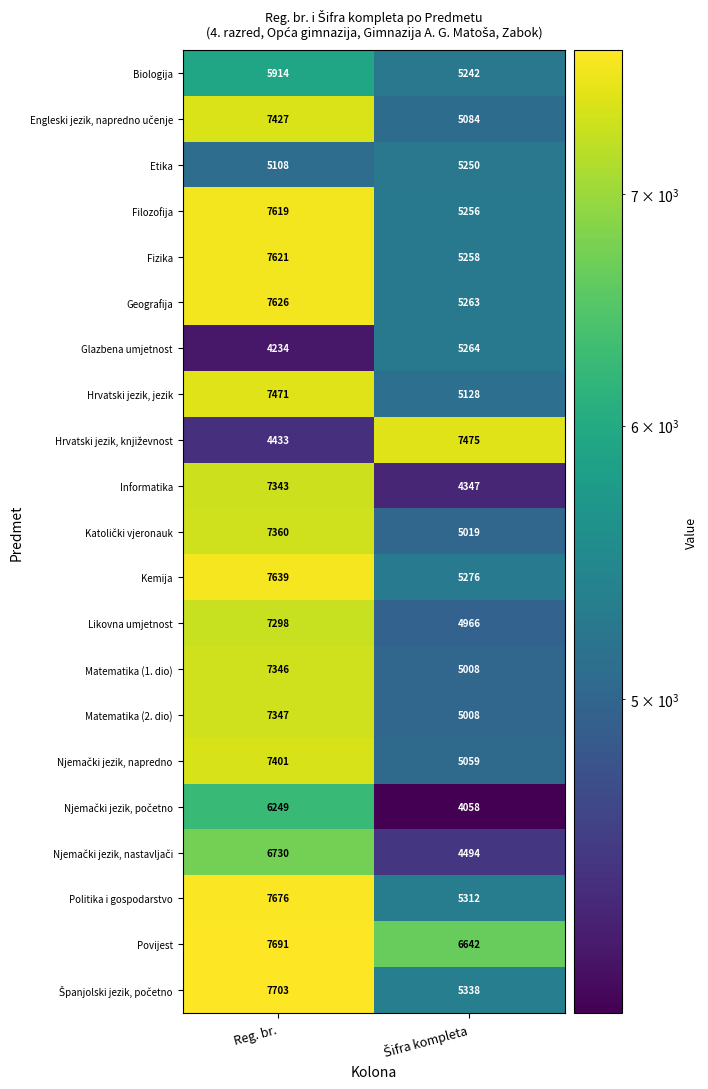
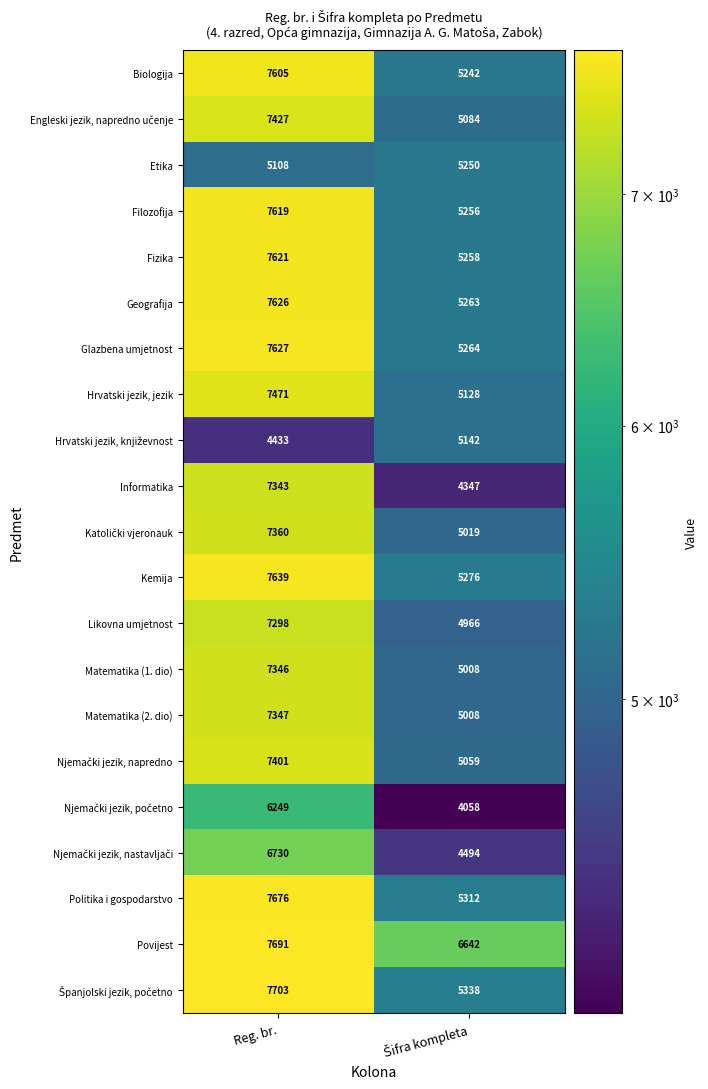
Biologija, Reg. br.: 5914 -> 7605
Glazbena umjetnost, Reg. br.: 4234 -> 7627
Hrvatski jezik, književnost, Šifra kompleta: 7475 -> 5142
